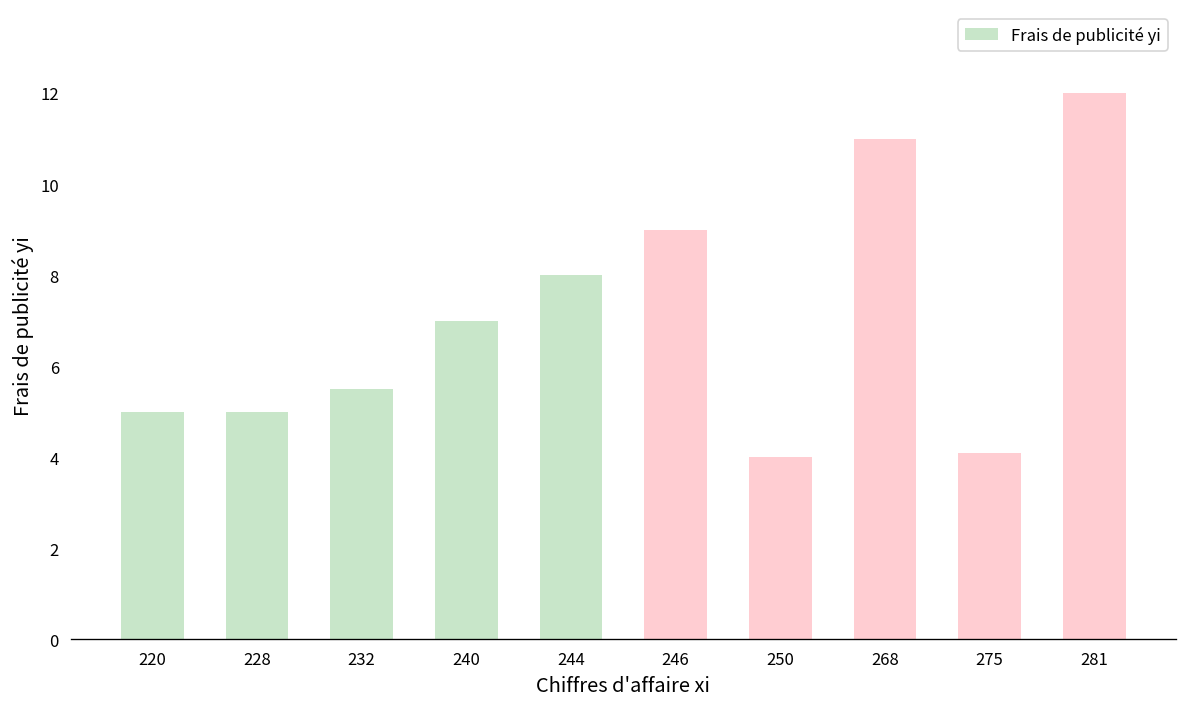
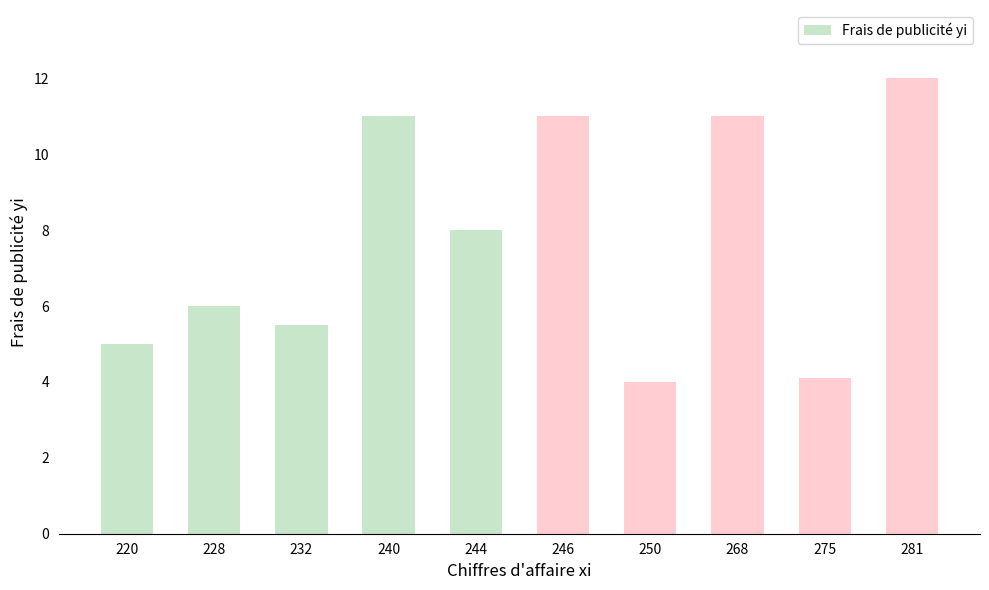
228: 5 -> 6
240: 7 -> 11
246: 9 -> 11
